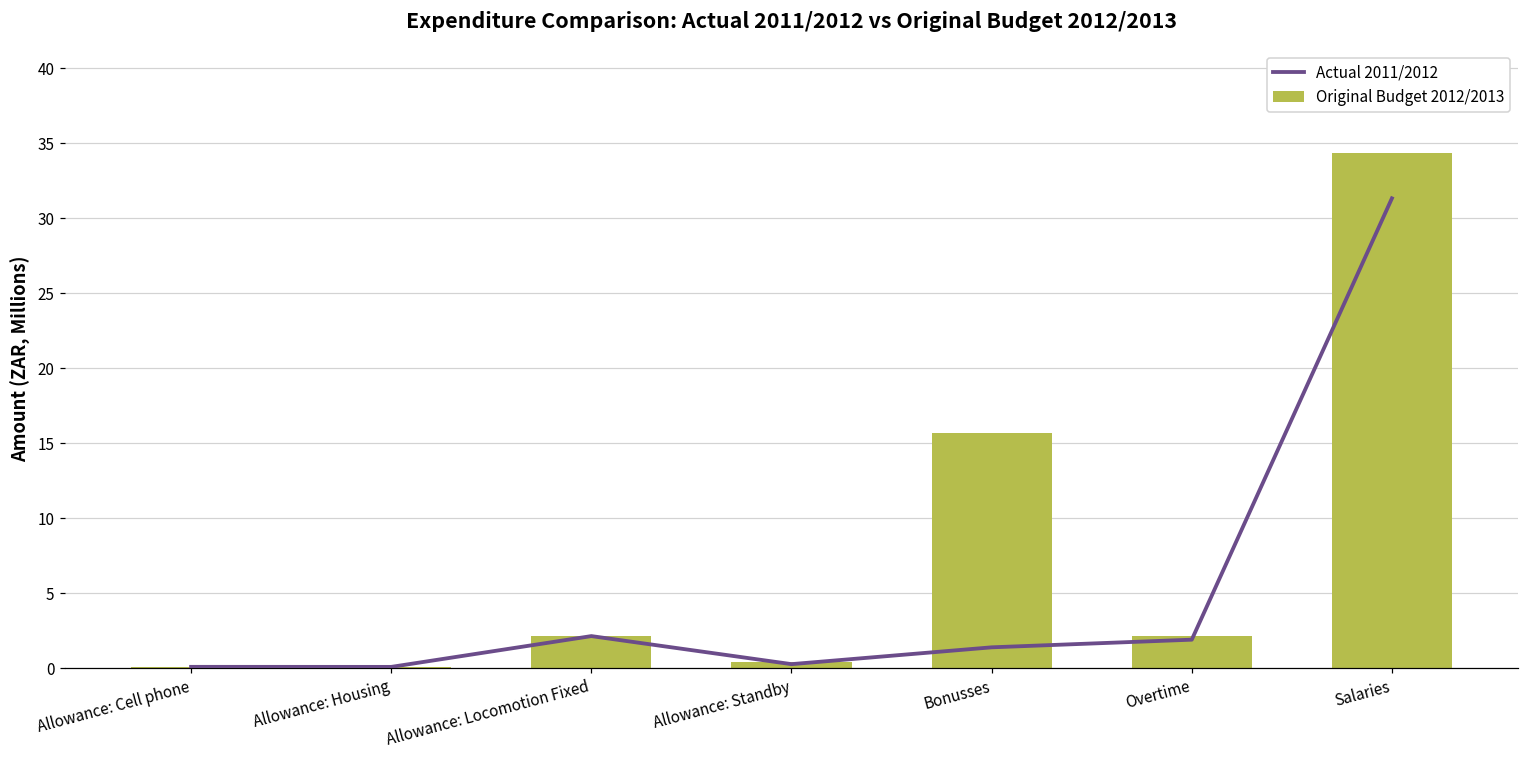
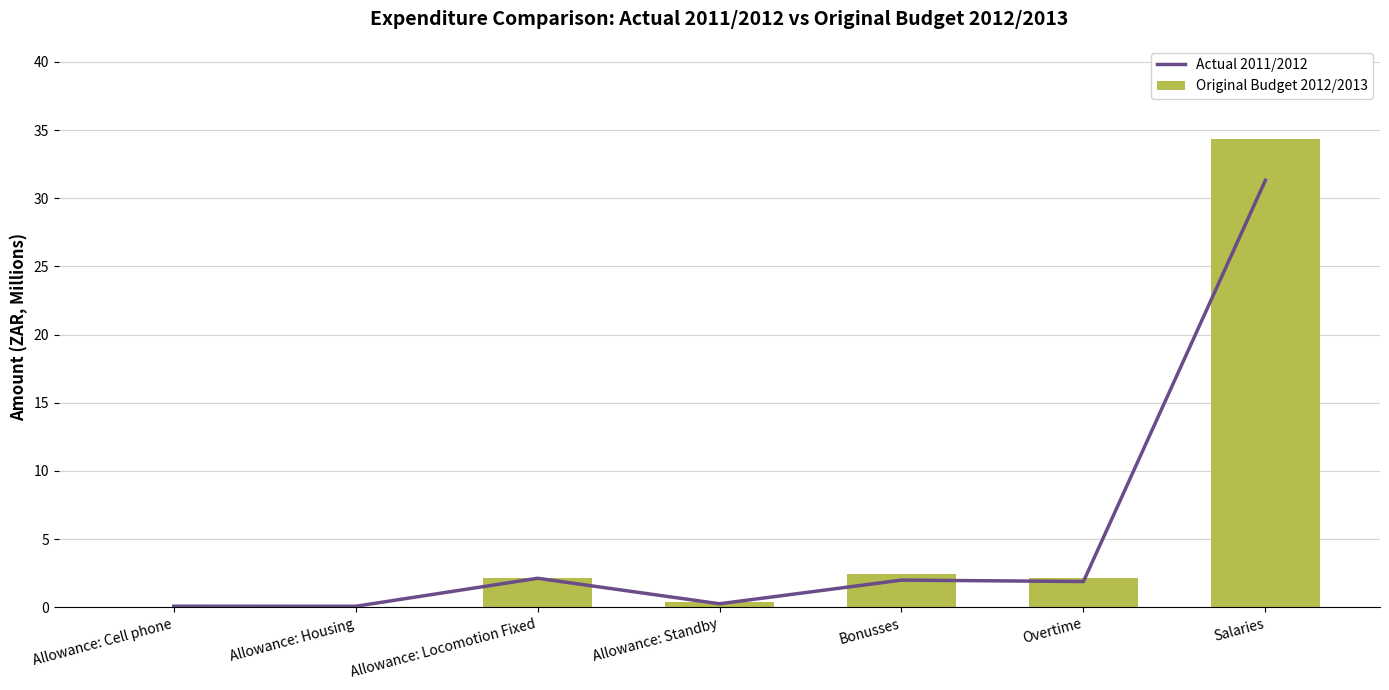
Actual 2011/2012, Bonusses: 1.4 -> 2.0
Original Budget 2012/2013, Bonusses: 15.6 -> 2.4
